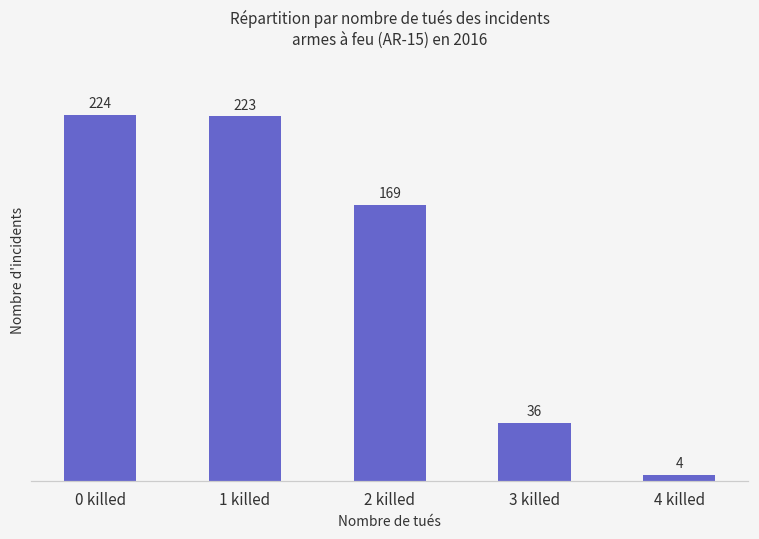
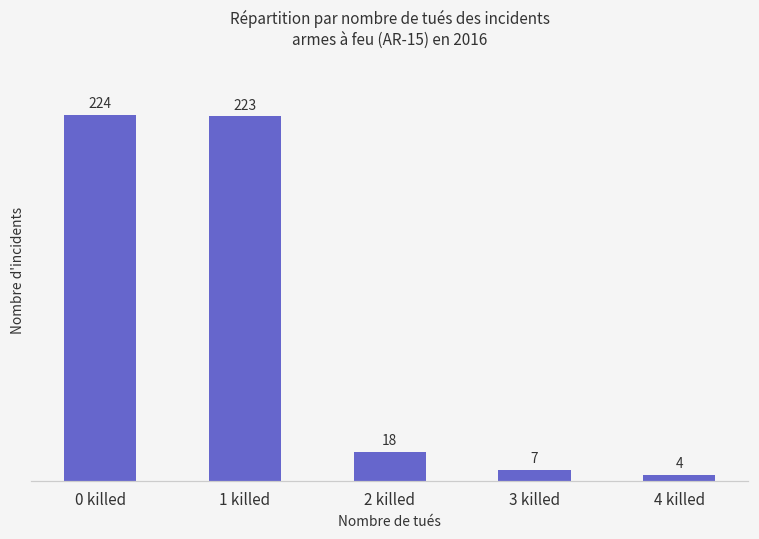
2 killed: 169 -> 18
3 killed: 36 -> 7
